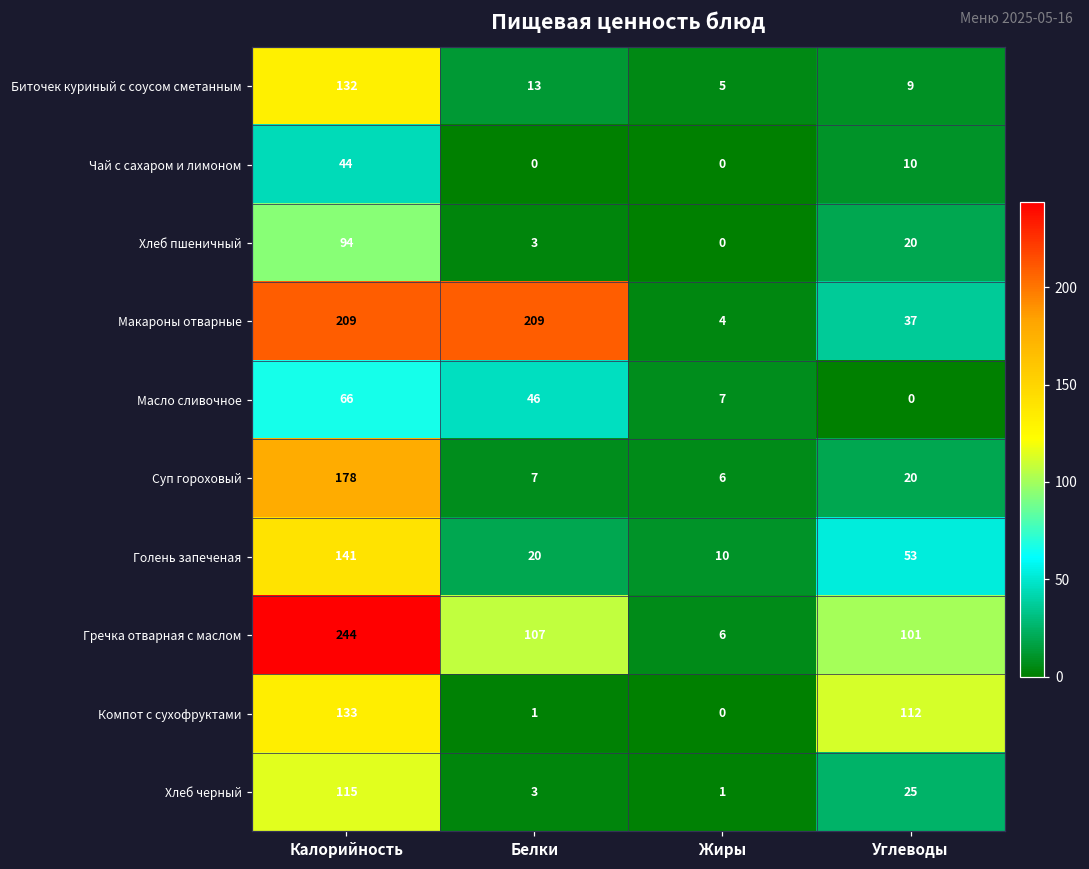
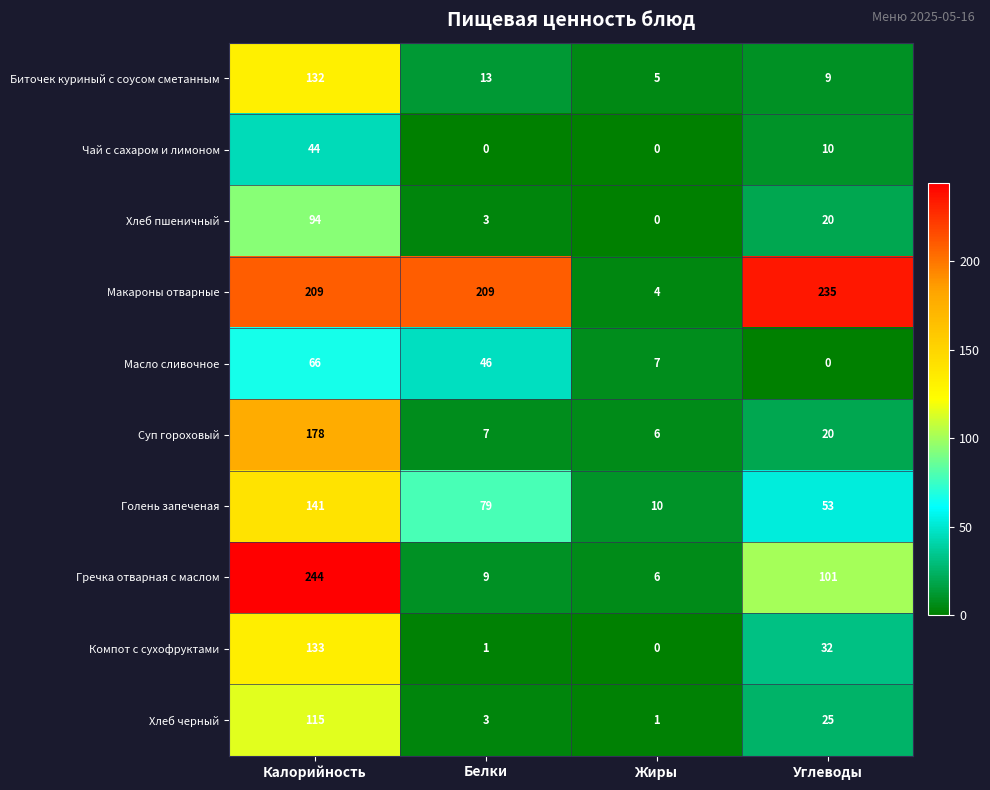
Макароны отварные, Углеводы: 37 -> 235
Голень запеченая, Белки: 20 -> 79
Гречка отварная с маслом, Белки: 107 -> 9
Компот с сухофруктами, Углеводы: 112 -> 32
